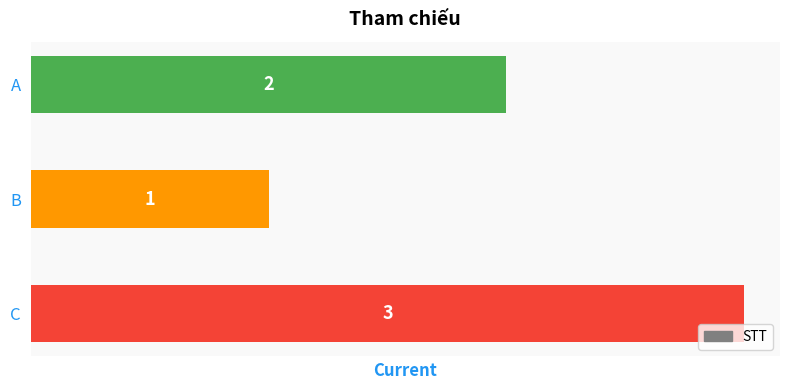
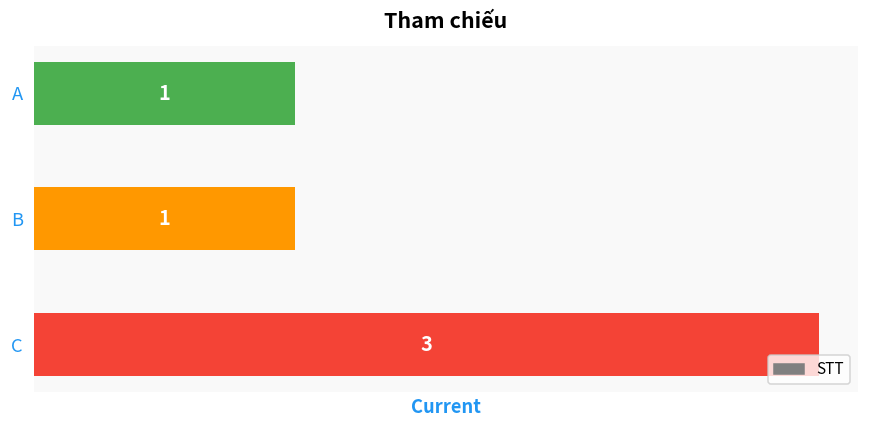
A: 2 -> 1
